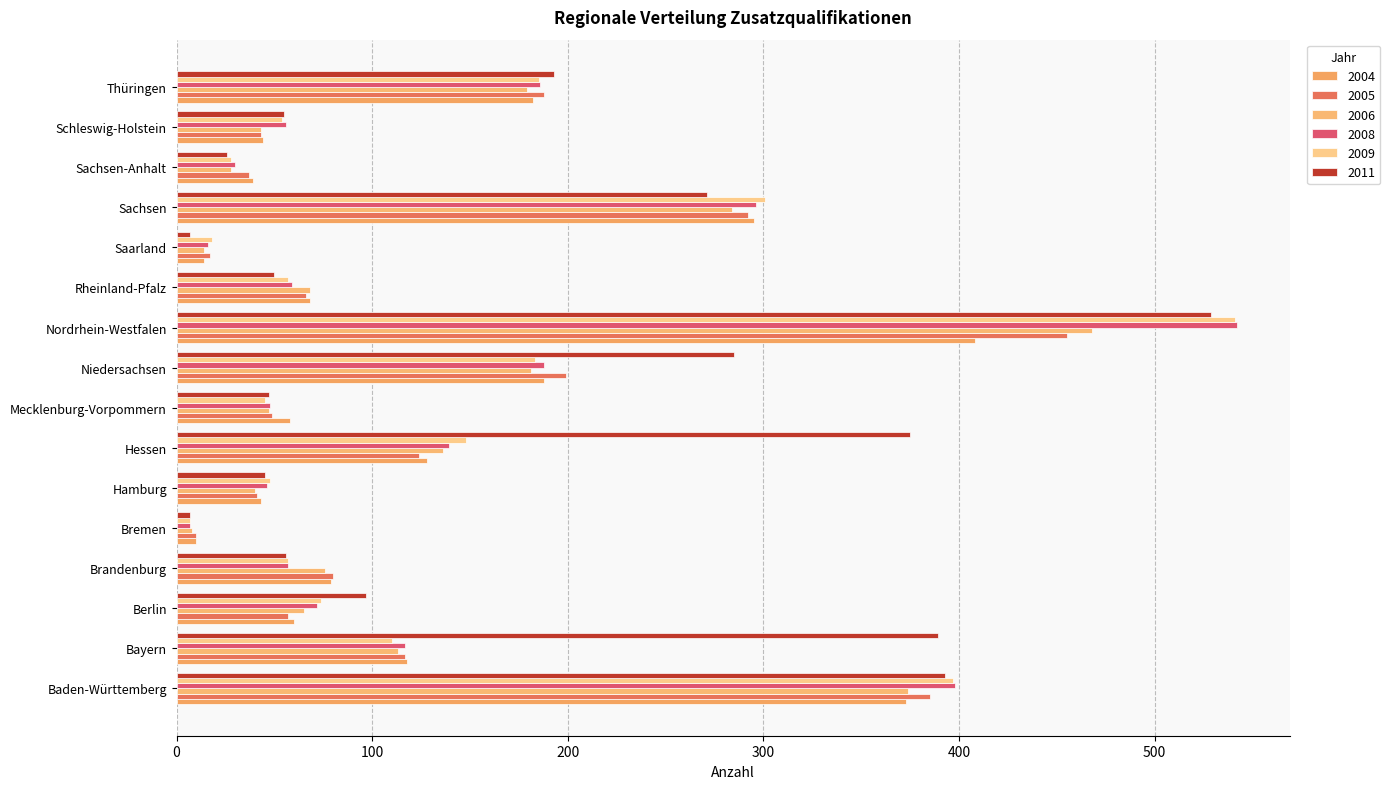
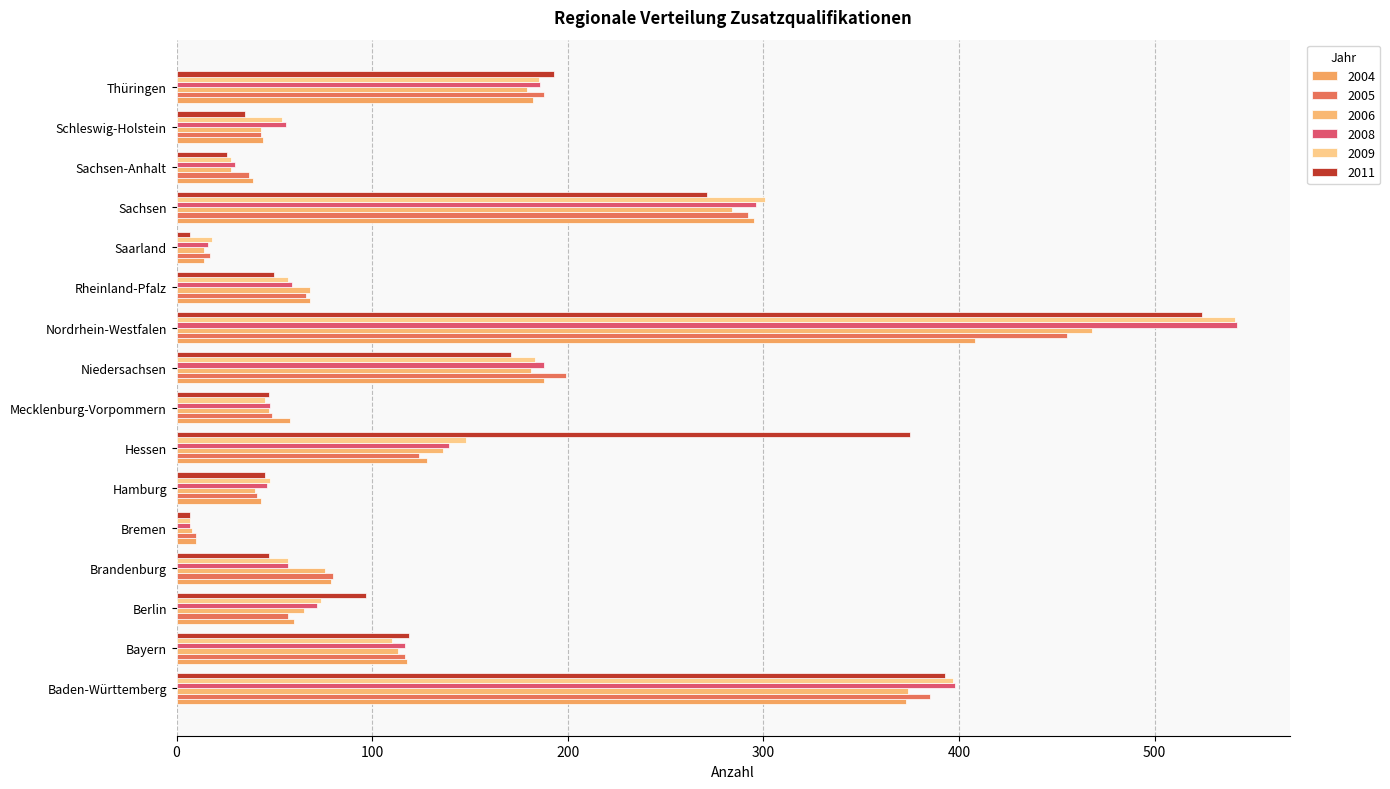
2011, Schleswig-Holstein: 55 -> 35
2011, Nordrhein-Westfalen: 529 -> 524
2011, Niedersachsen: 285 -> 171
2011, Brandenburg: 56 -> 47
2011, Bayern: 389 -> 119
